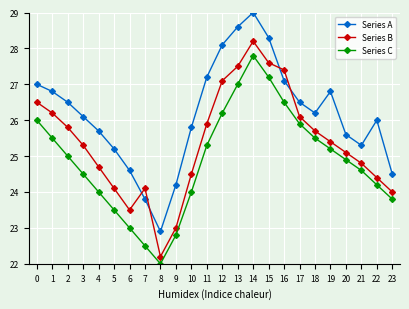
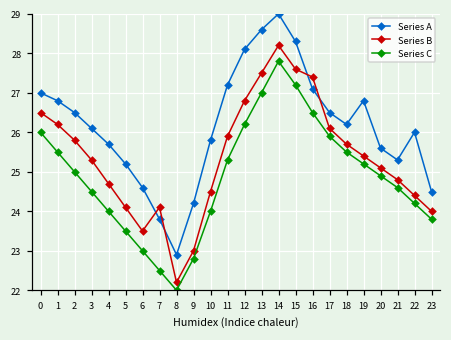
Series B, 12: 27.1 -> 26.8
